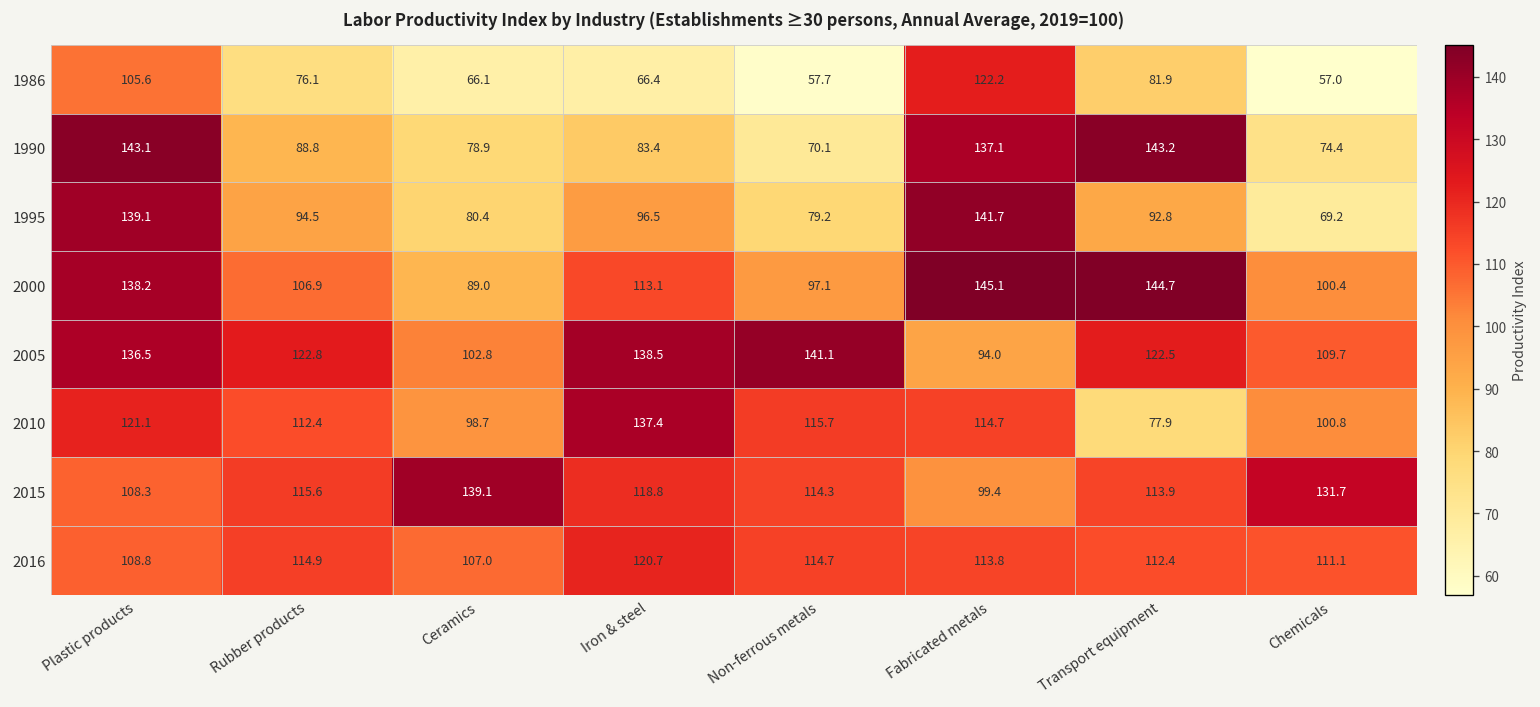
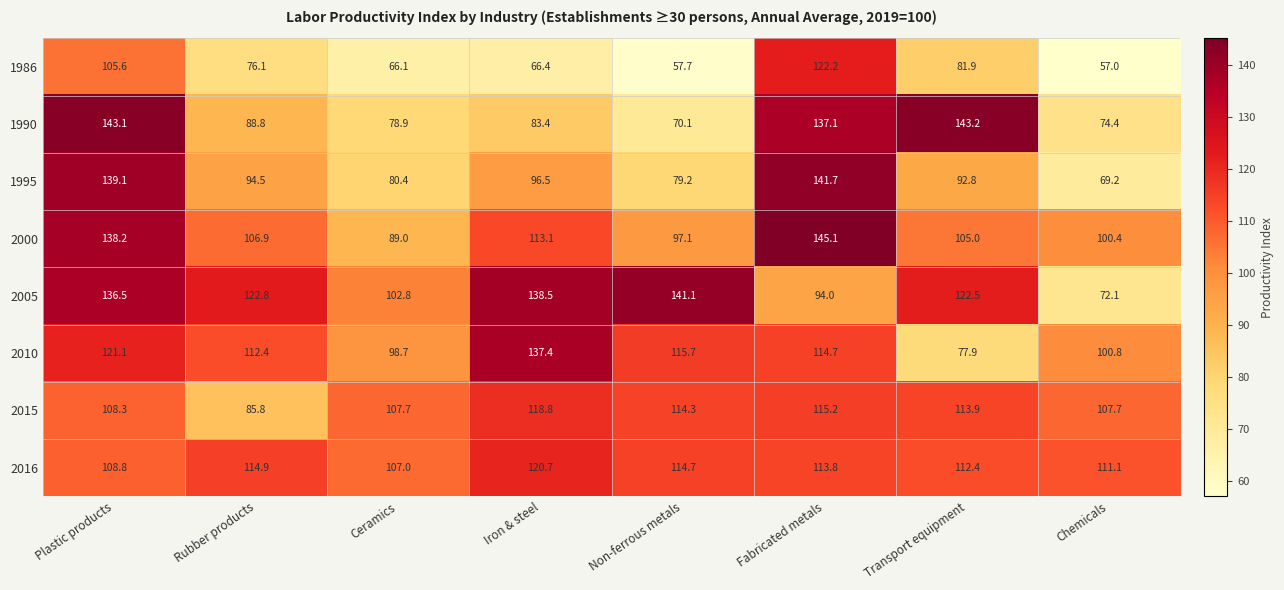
2000, Transport equipment: 144.7 -> 105.0
2005, Chemicals: 109.7 -> 72.1
2015, Rubber products: 115.6 -> 85.8
2015, Ceramics: 139.1 -> 107.7
2015, Fabricated metals: 99.4 -> 115.2
2015, Chemicals: 131.7 -> 107.7
